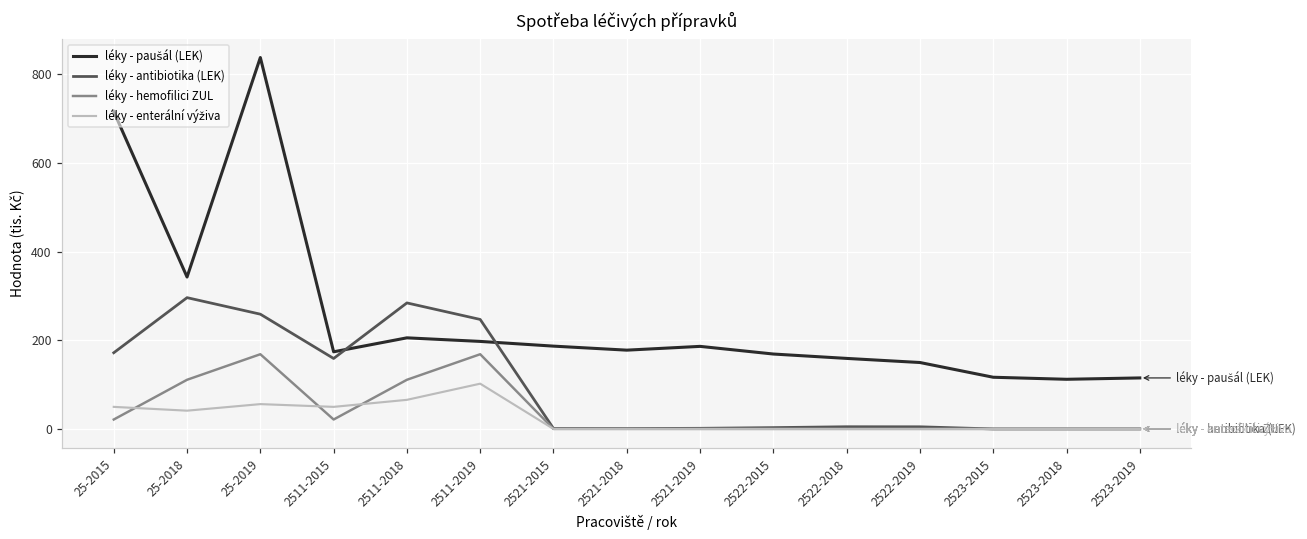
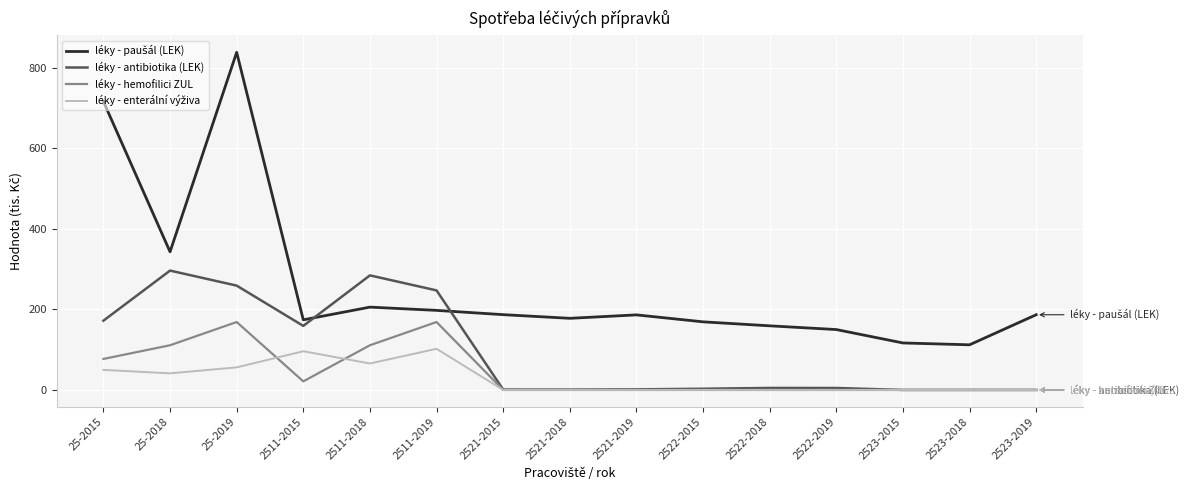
léky - hemofilici ZUL, 25-2015: 20 -> 80
léky - enterální výživa, 2511-2015: 50 -> 100
léky - paušál (LEK), 2523-2019: 120 -> 190
